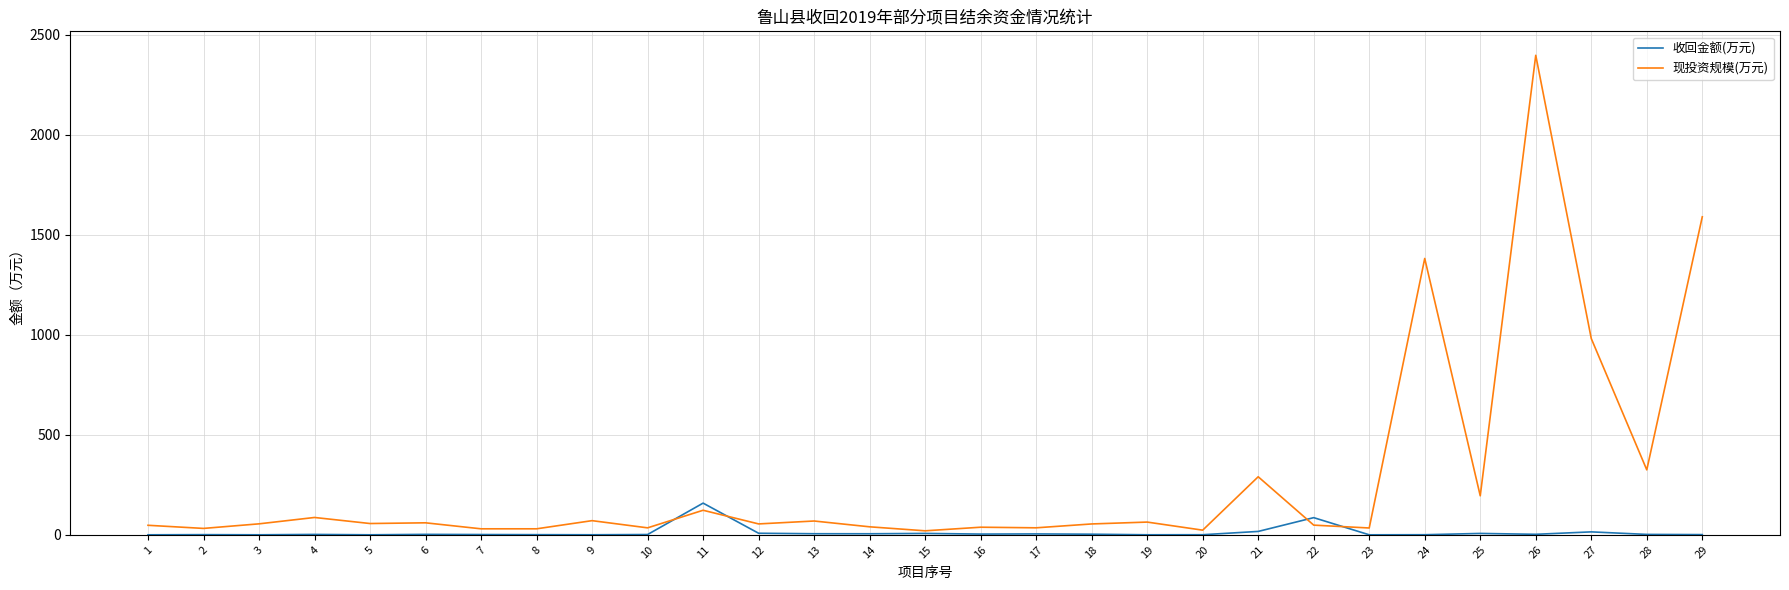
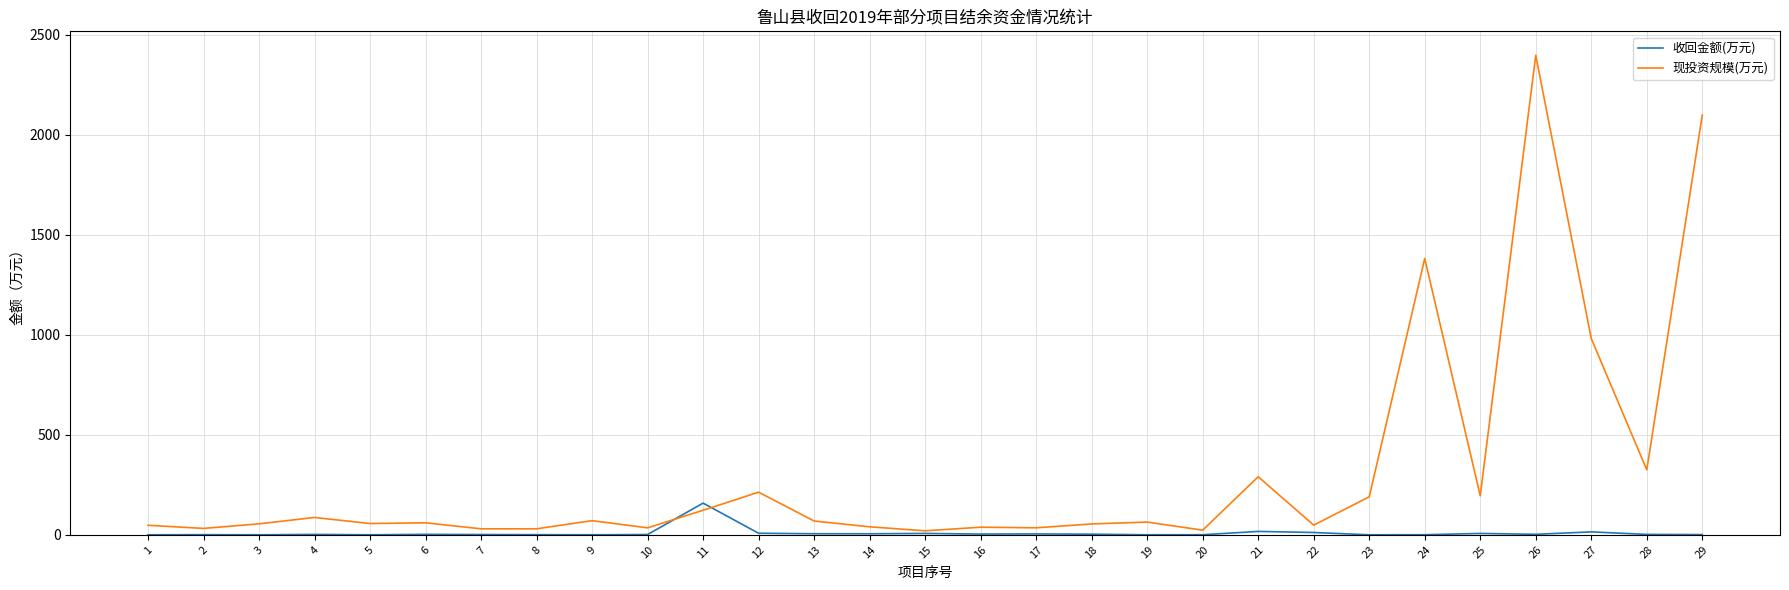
现投资规模(万元), 12: 50 -> 210
收回金额(万元), 22: 90 -> 10
现投资规模(万元), 23: 30 -> 190
现投资规模(万元), 29: 1590 -> 2100
